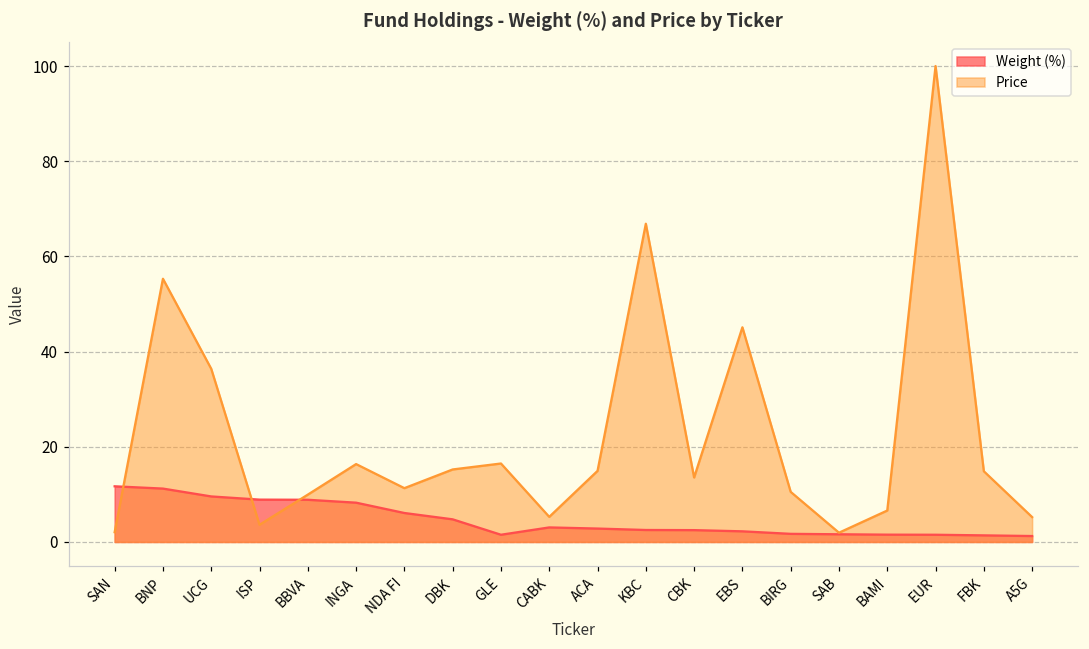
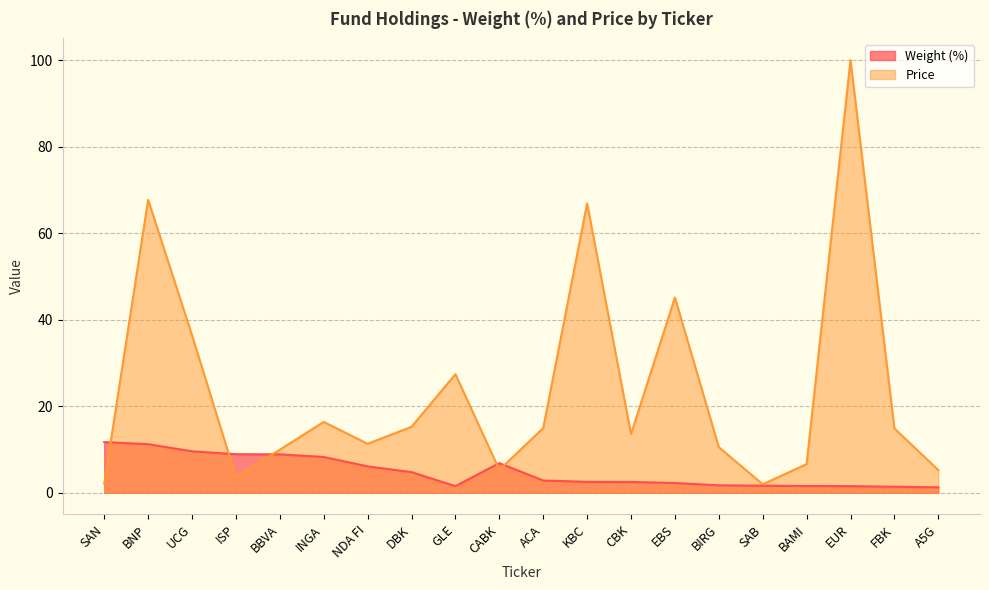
Price, BNP: 55 -> 68
Price, GLE: 16 -> 27
Weight (%), CABK: 3 -> 7
